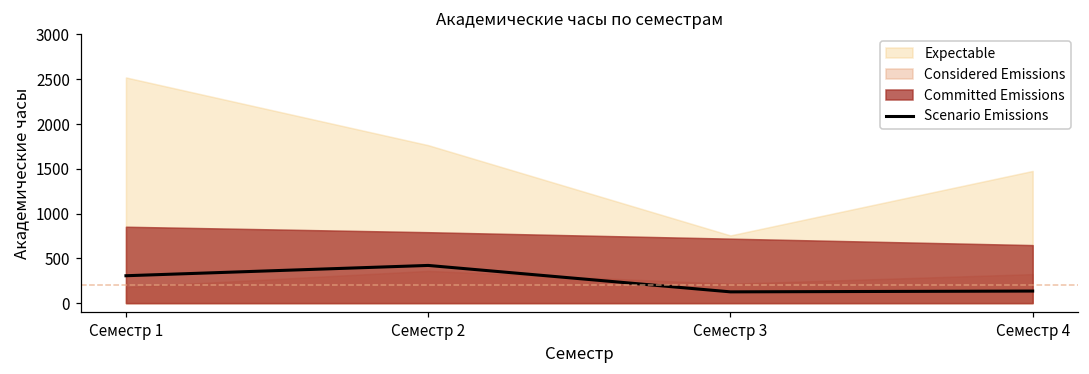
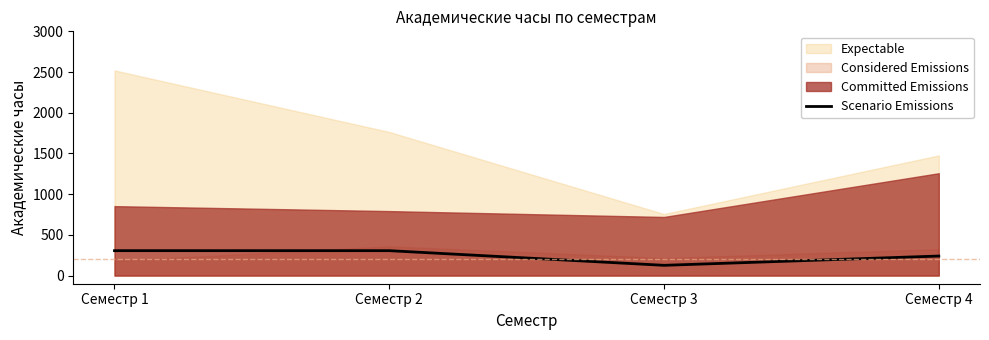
Scenario Emissions, Семестр 2: 400 -> 300
Scenario Emissions, Семестр 4: 100 -> 200
Committed Emissions, Семестр 4: 600 -> 1300
